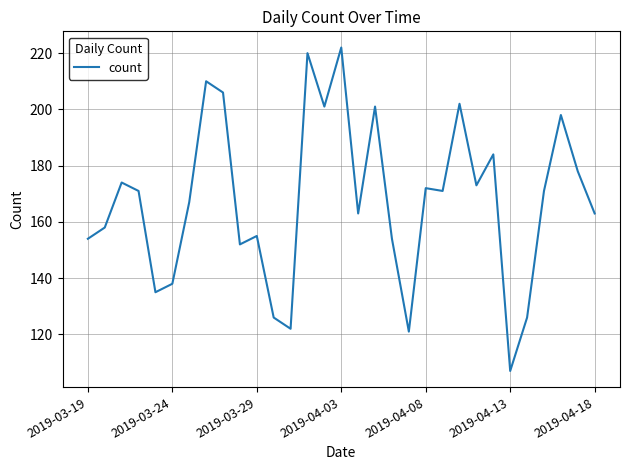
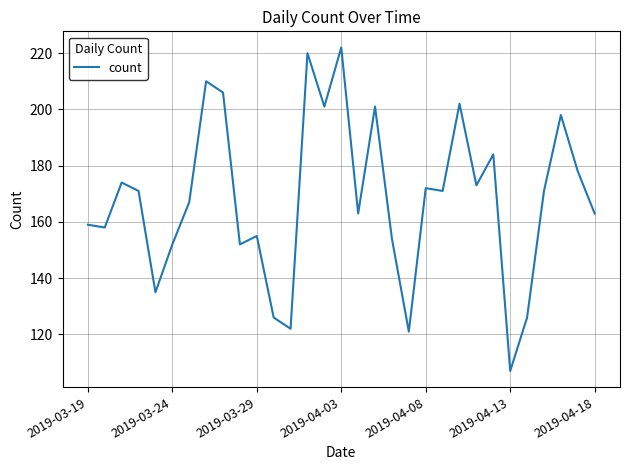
2019-03-19: 154 -> 159
2019-03-24: 138 -> 152
